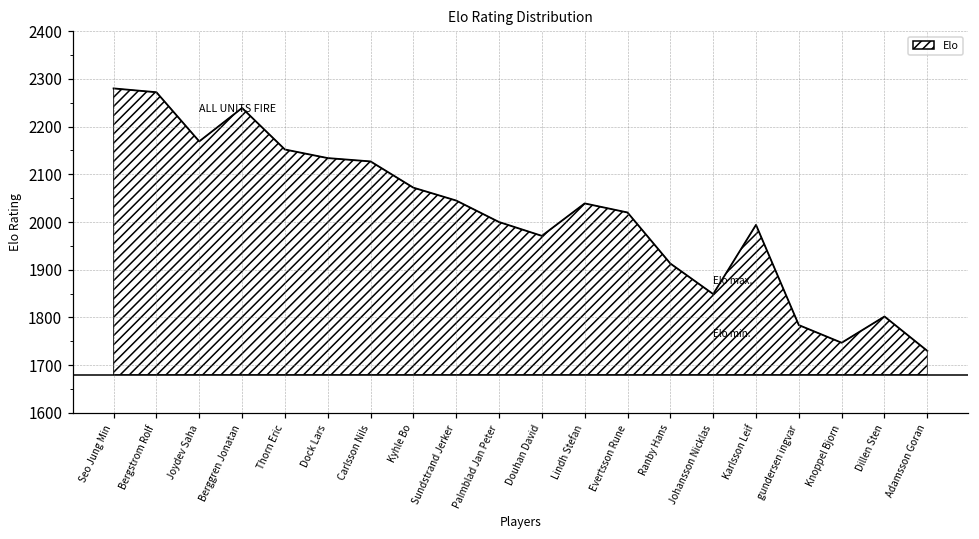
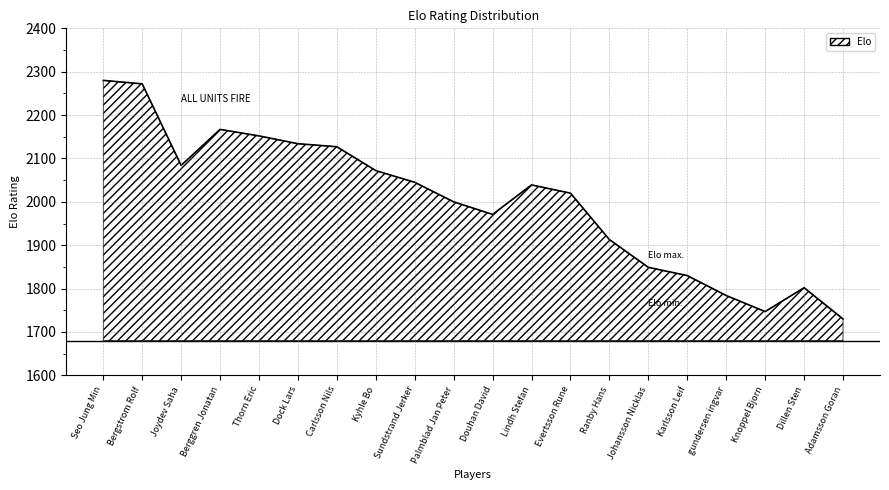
Joydev Saha: 2170 -> 2080
Berggren Jonatan: 2240 -> 2170
Karlsson Leif: 1990 -> 1830
